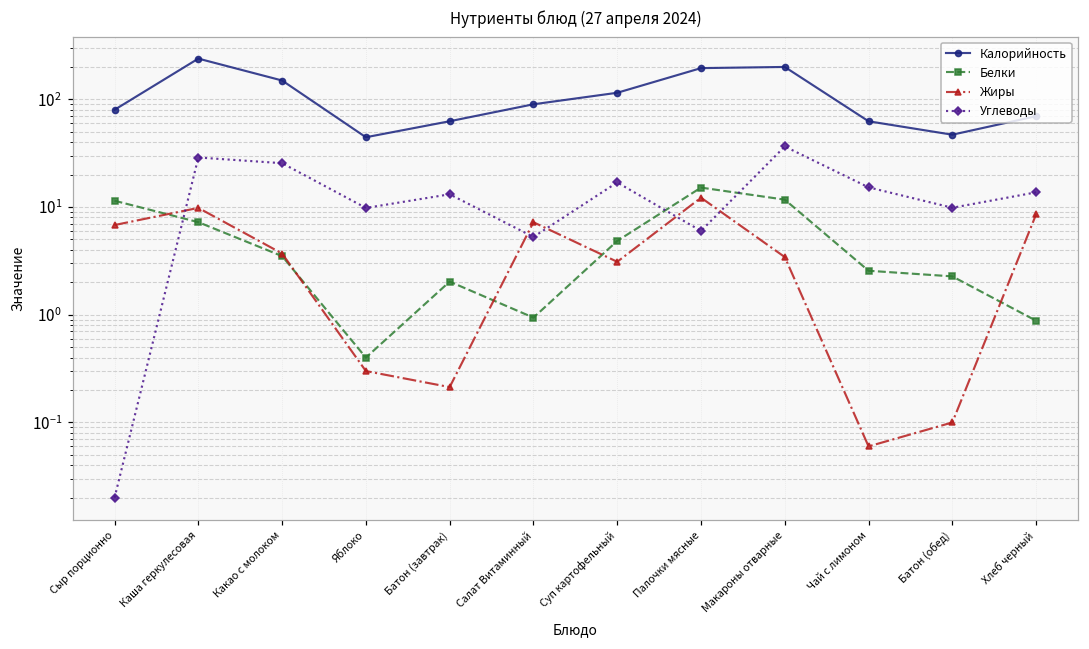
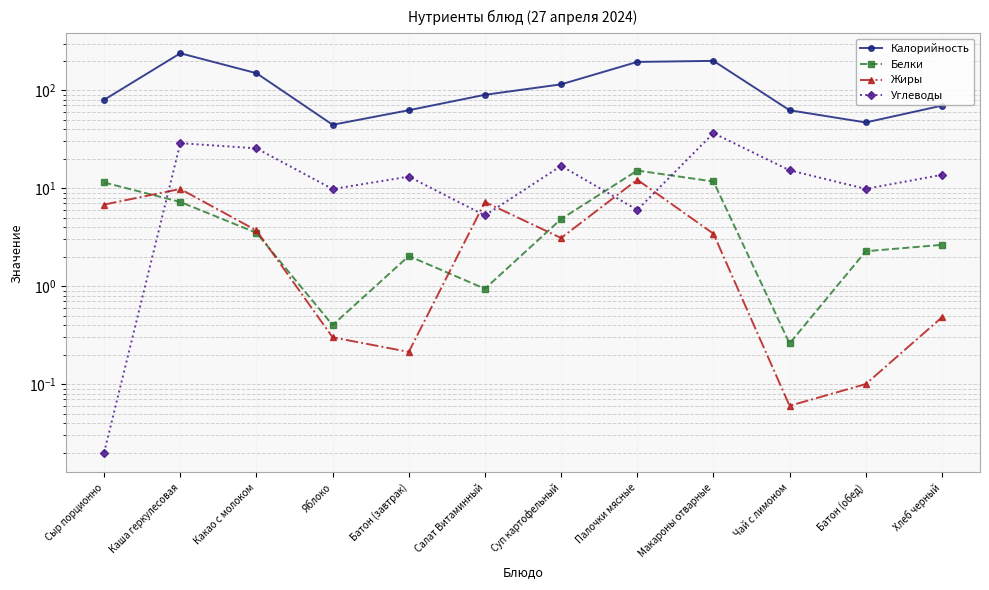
Белки, Чай с лимоном: 2.6 -> 0.26
Белки, Хлеб черный: 0.9 -> 2.6
Жиры, Хлеб черный: 9 -> 0.5
